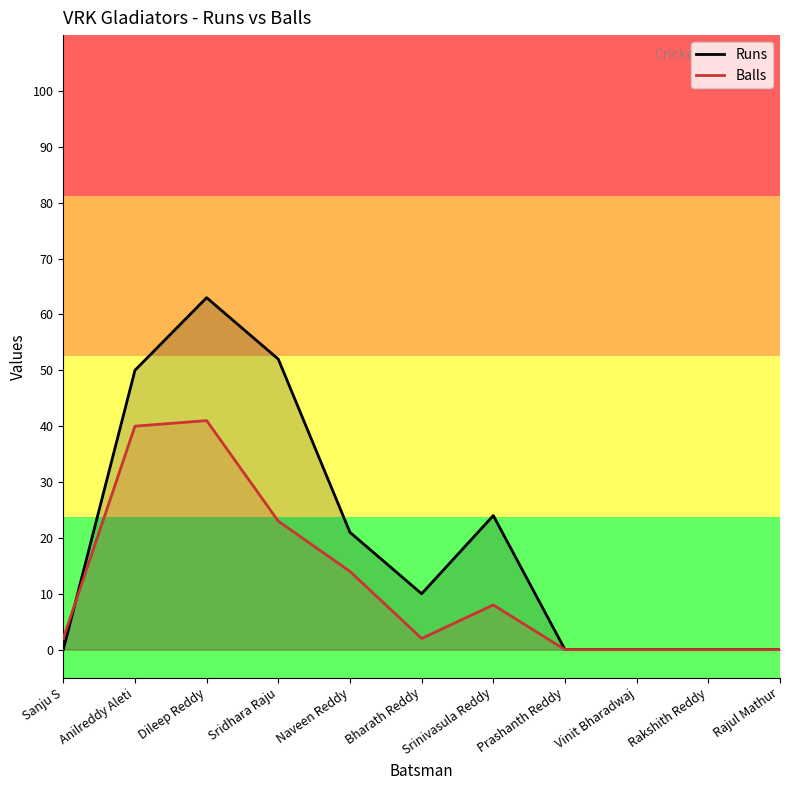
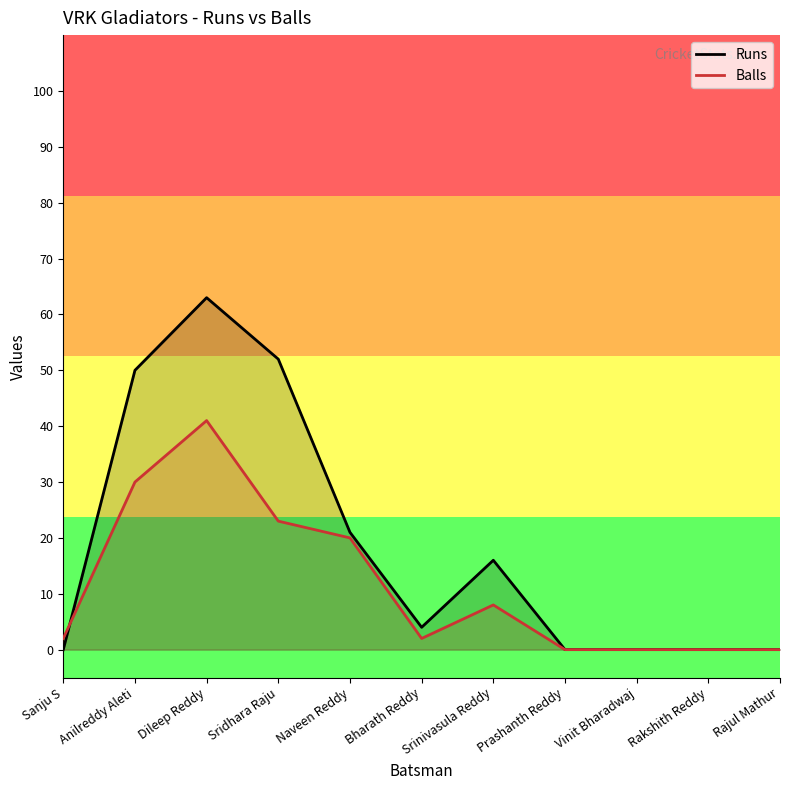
Balls, Anilreddy Aleti: 40 -> 30
Balls, Naveen Reddy: 14 -> 20
Runs, Bharath Reddy: 10 -> 4
Runs, Srinivasula Reddy: 24 -> 16
